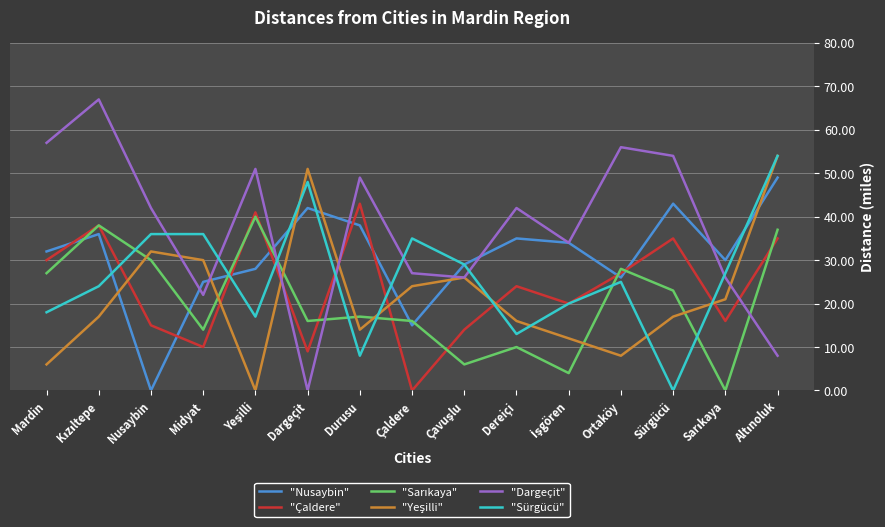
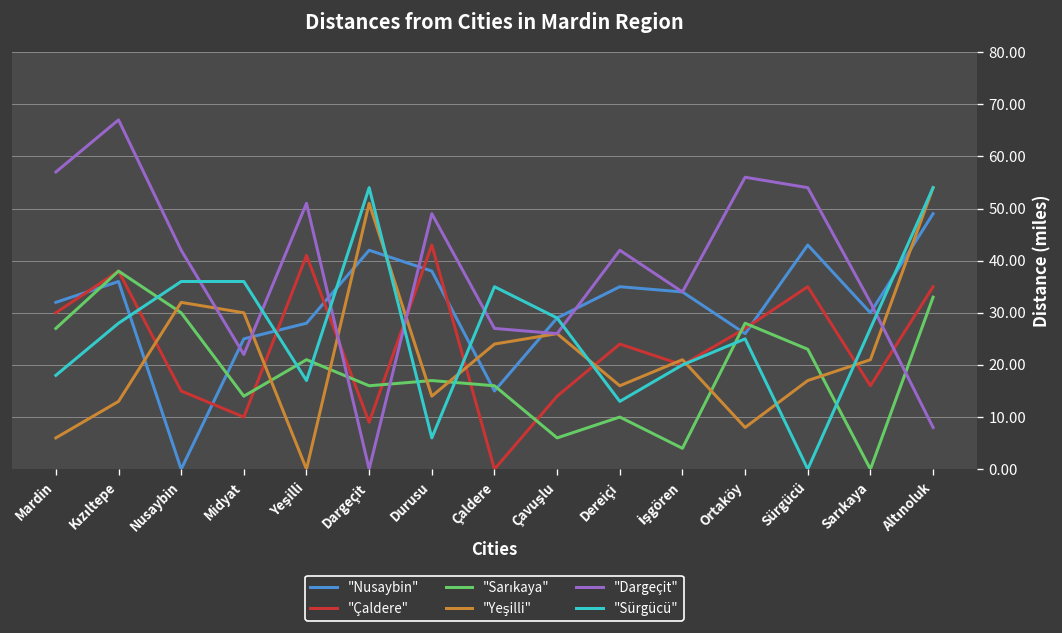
"Yeşilli", Kızıltepe: 17 -> 13
"Sürgücü", Kızıltepe: 24 -> 28
"Sarıkaya", Yeşilli: 40 -> 21
"Sürgücü", Dargeçit: 48 -> 54
"Sürgücü", Durusu: 8 -> 6
"Yeşilli", İşgören: 12 -> 21
"Dargeçit", Sarıkaya: 26 -> 32
"Sarıkaya", Altınoluk: 37 -> 33
